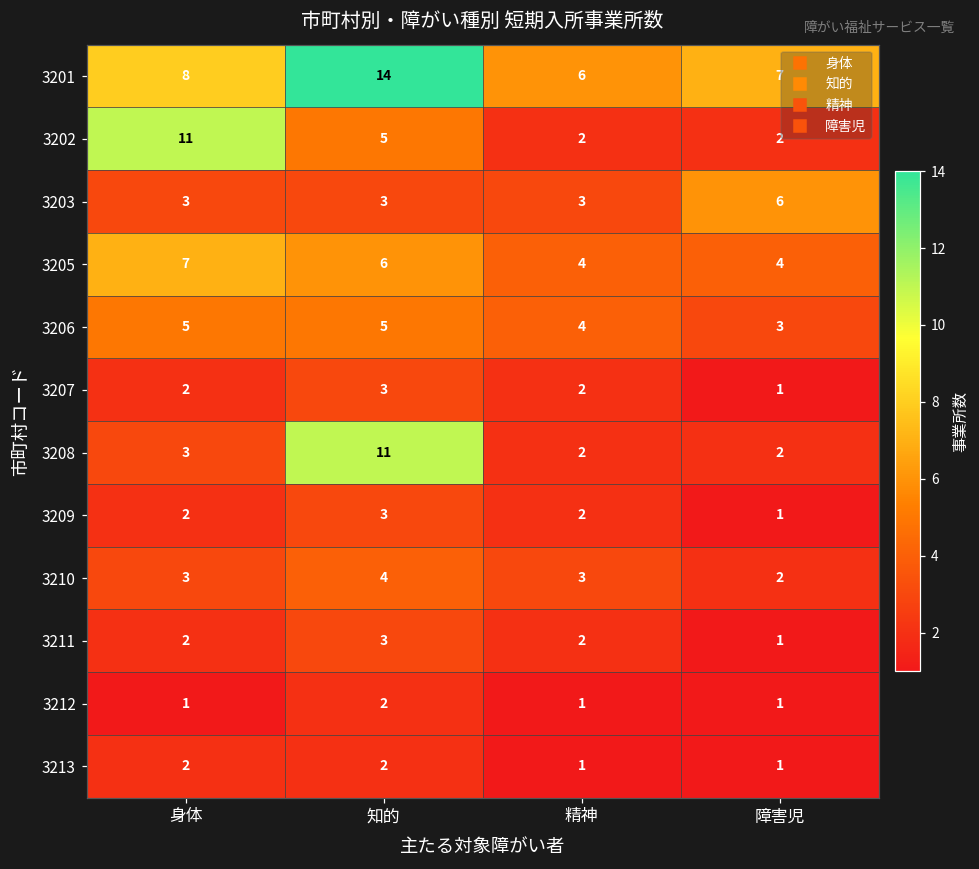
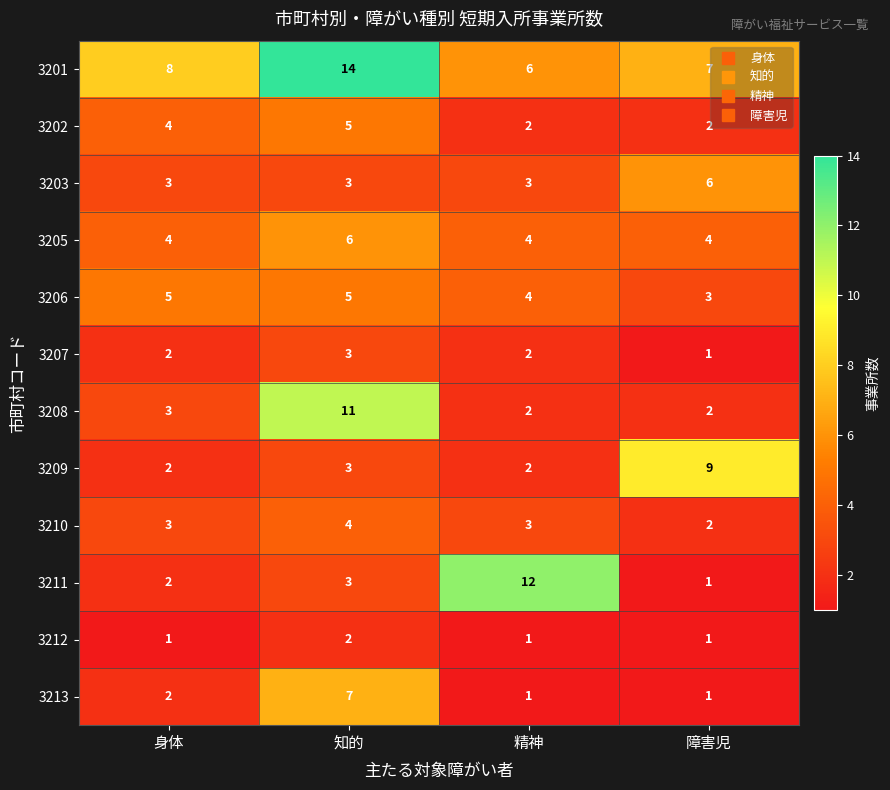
3202, 身体: 11 -> 4
3205, 身体: 7 -> 4
3209, 障害児: 1 -> 9
3211, 精神: 2 -> 12
3213, 知的: 2 -> 7
